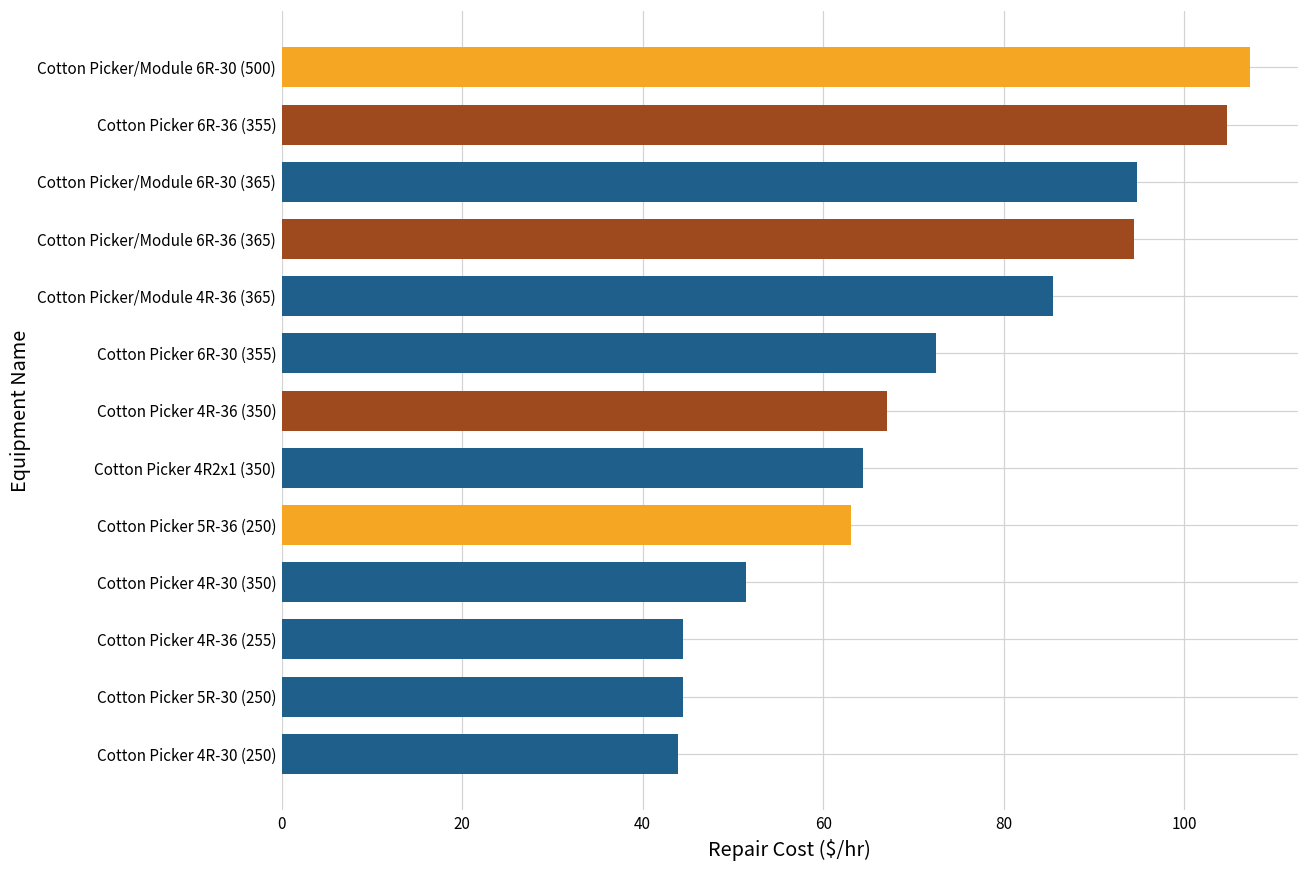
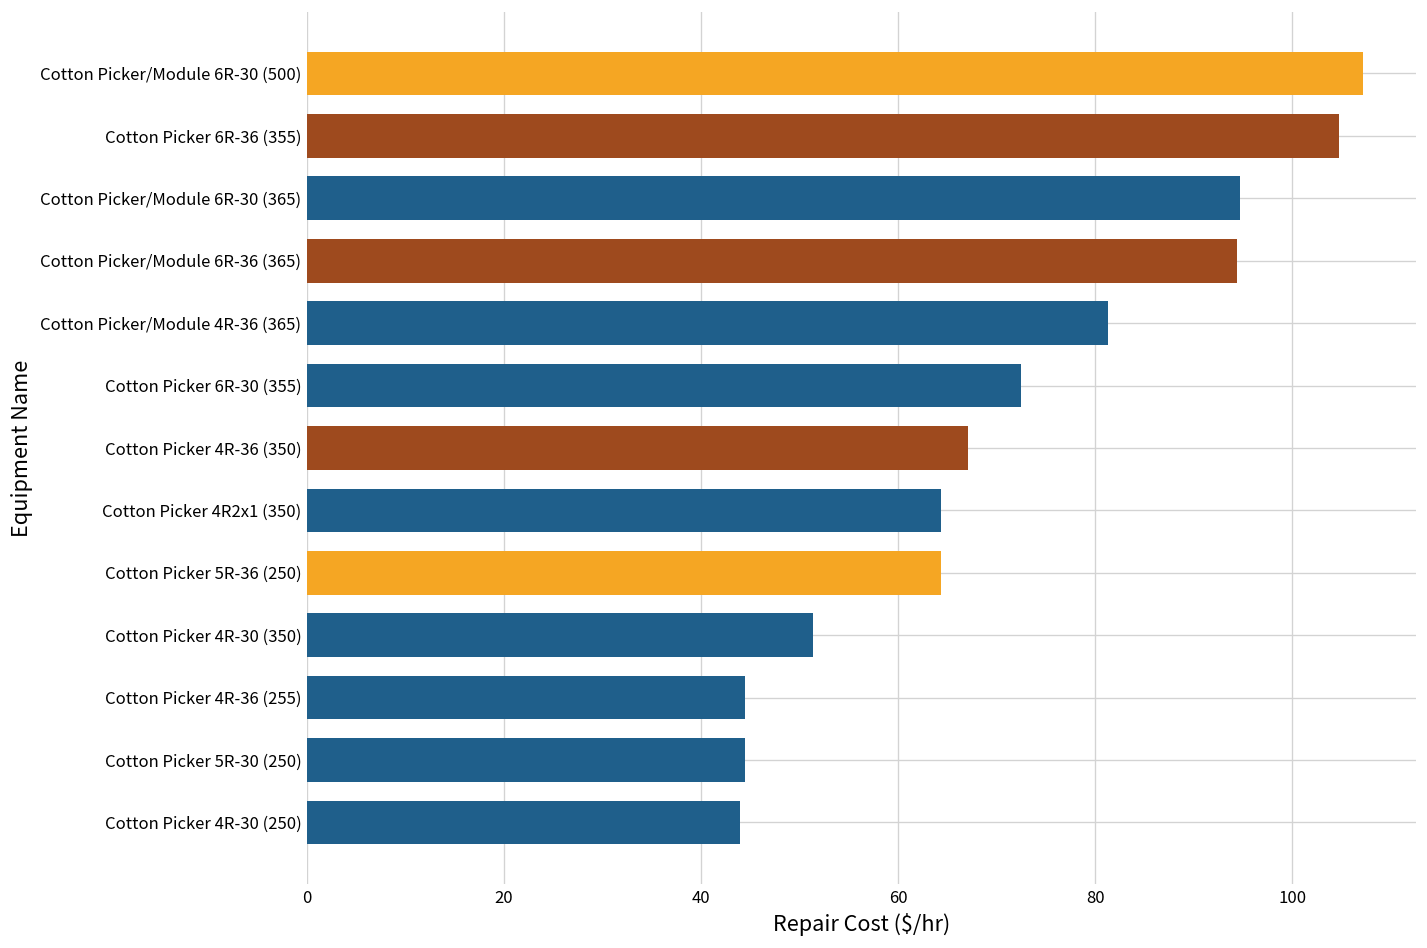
Cotton Picker/Module 4R-36 (365): 85 -> 81
Cotton Picker 5R-36 (250): 63 -> 64
